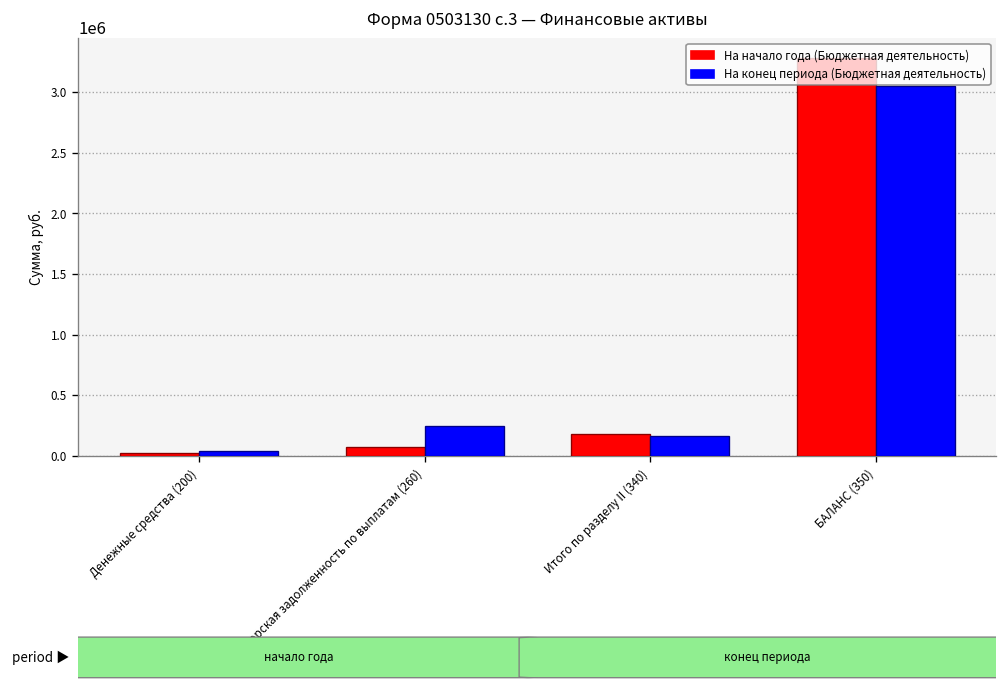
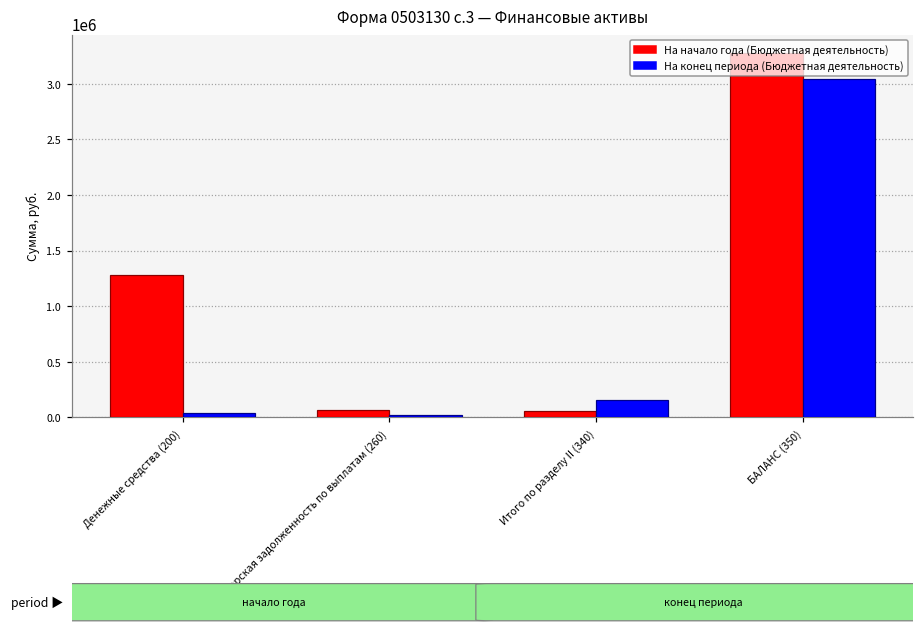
На начало года (Бюджетная деятельность), Денежные средства (200): 30000 -> 1280000
На конец периода (Бюджетная деятельность), Дебиторская задолженность по выплатам (260): 250000 -> 20000
На начало года (Бюджетная деятельность), Итого по разделу II (340): 180000 -> 60000
